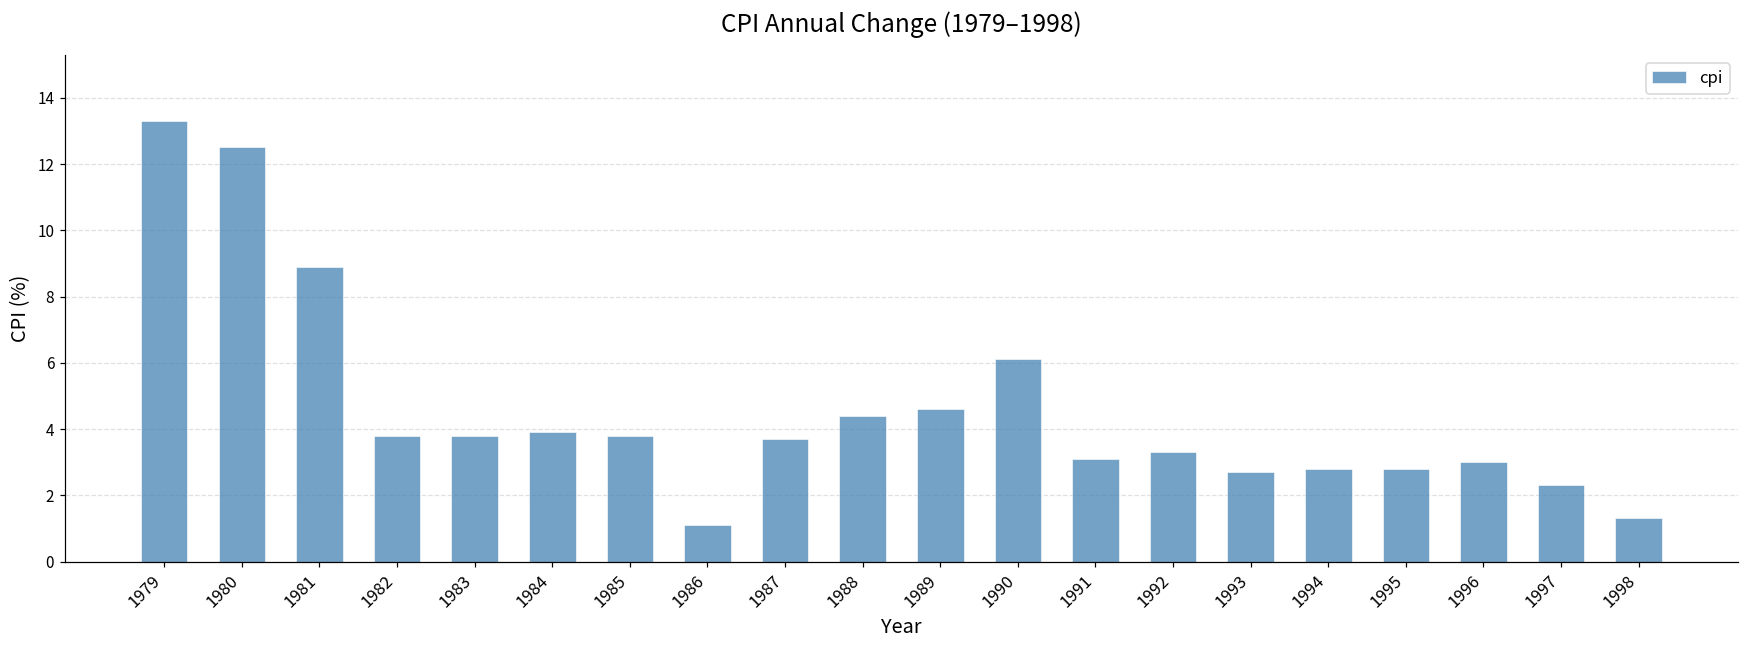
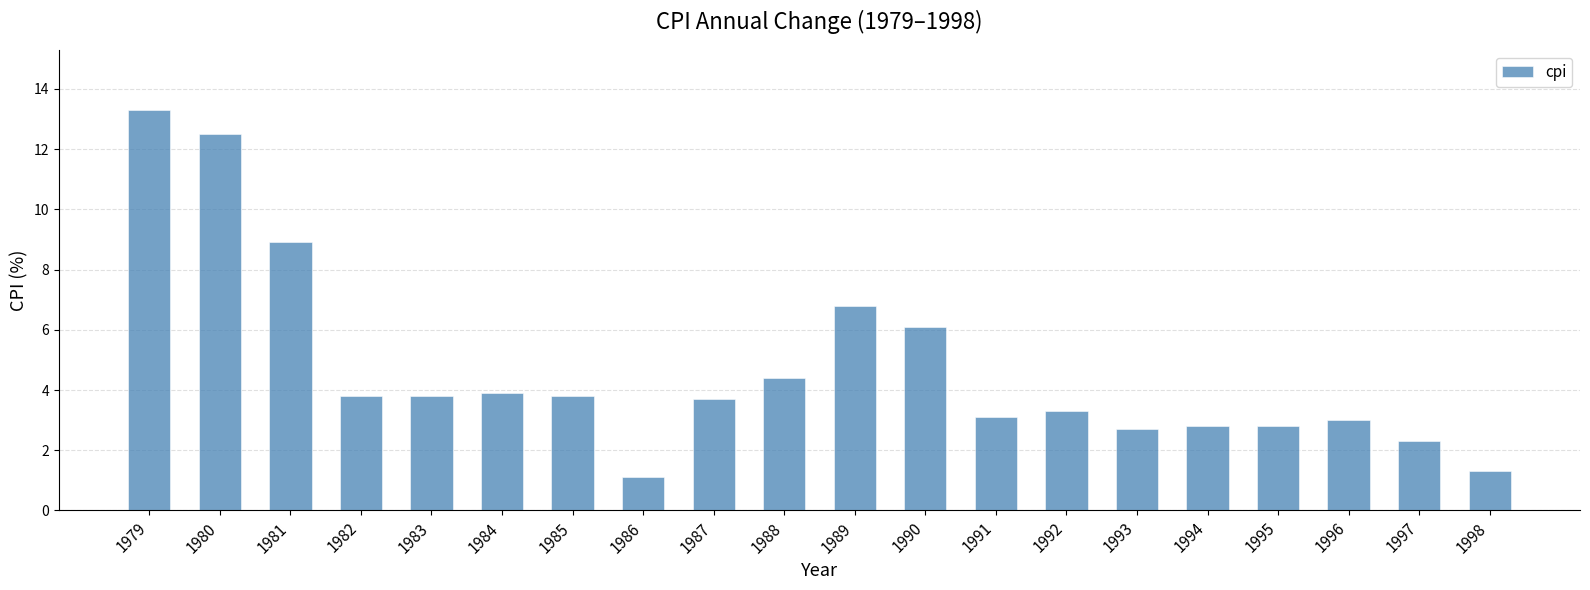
1989: 4.6 -> 6.8
